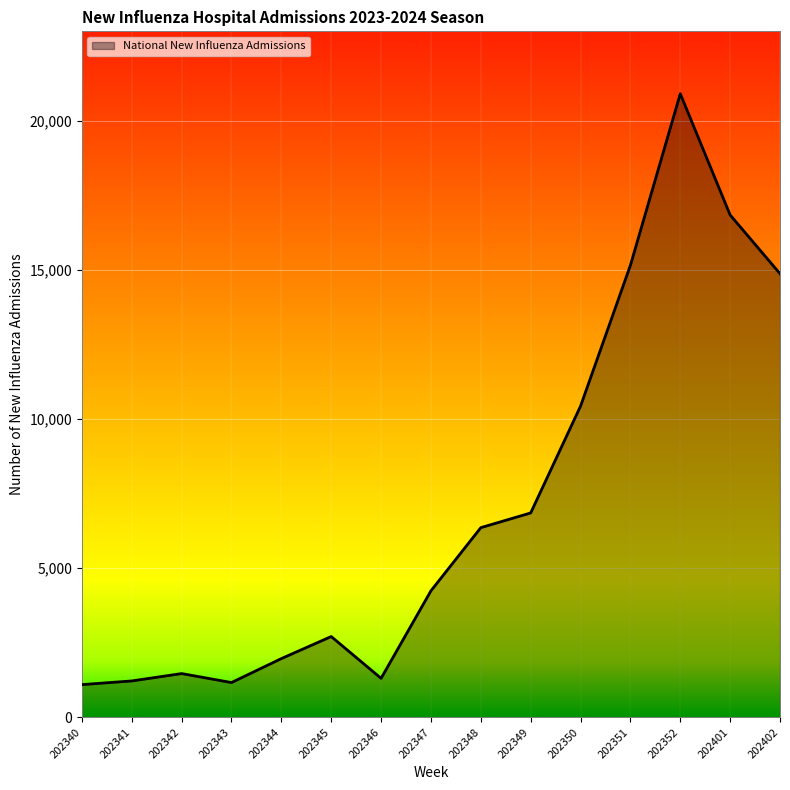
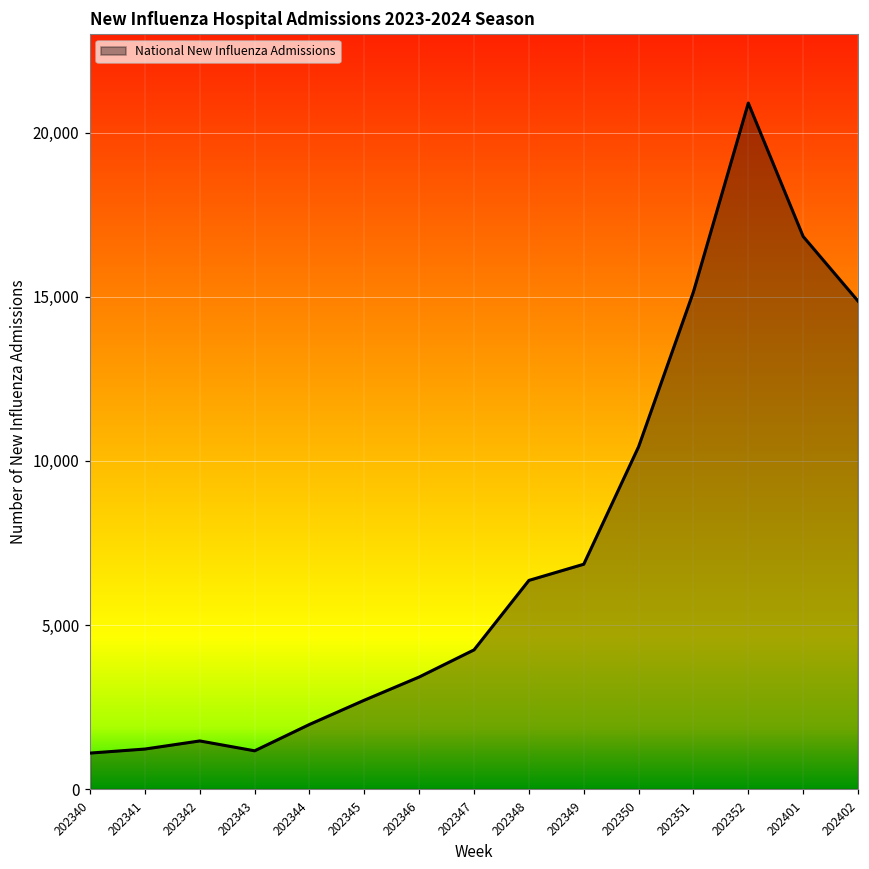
202346: 1,300 -> 3,400
